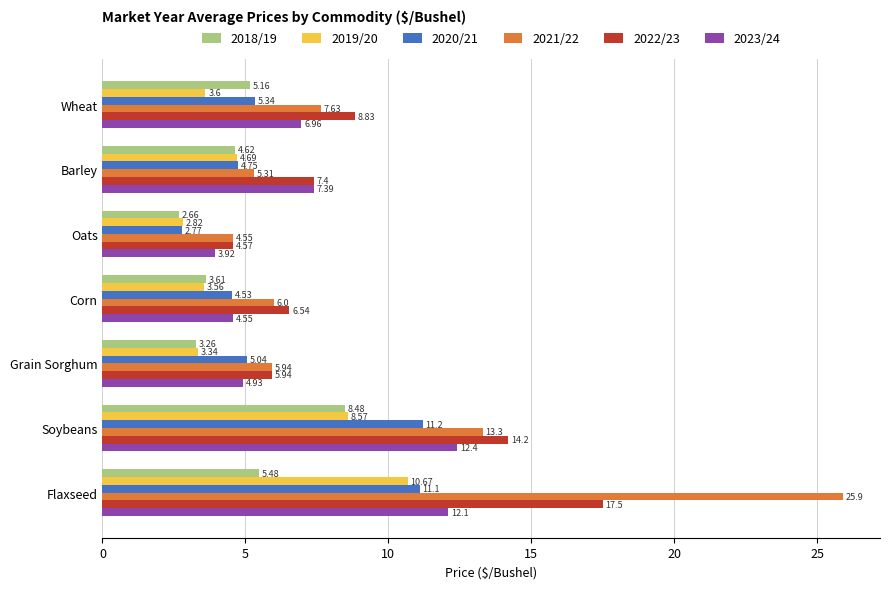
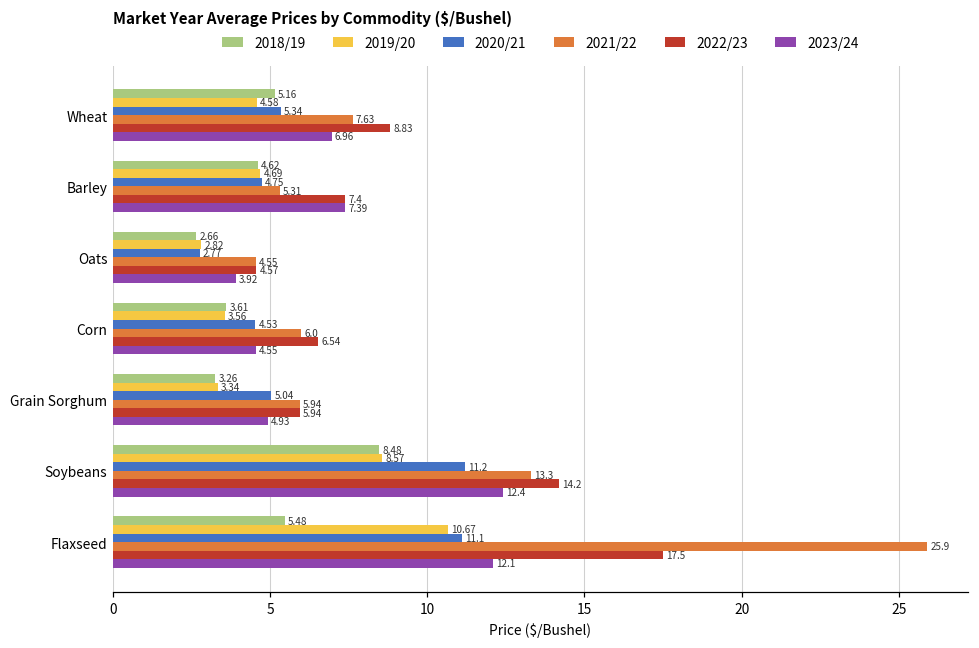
2019/20, Wheat: 3.6 -> 4.58
